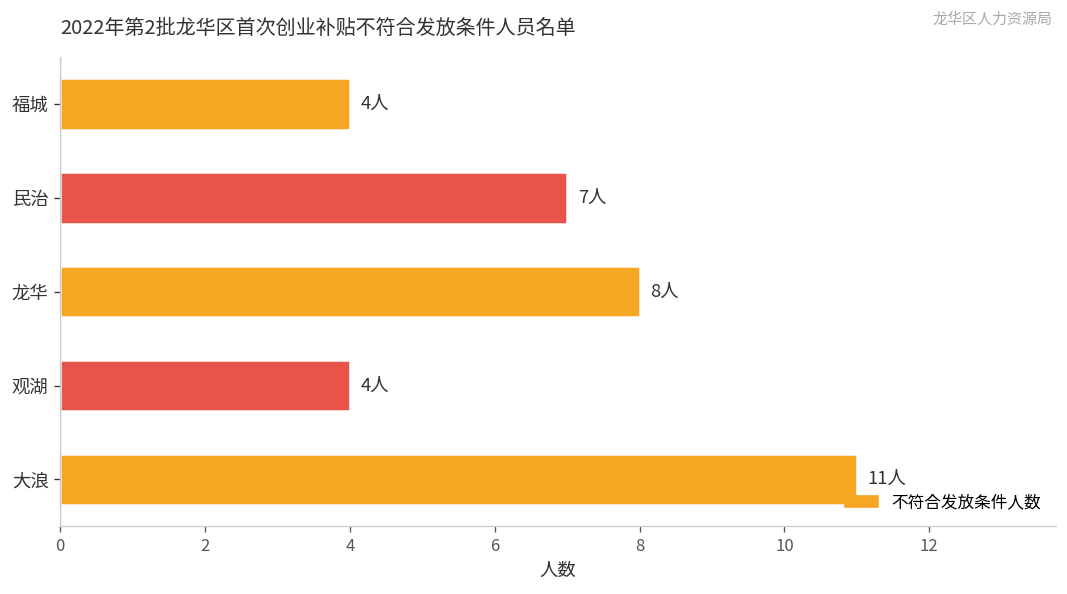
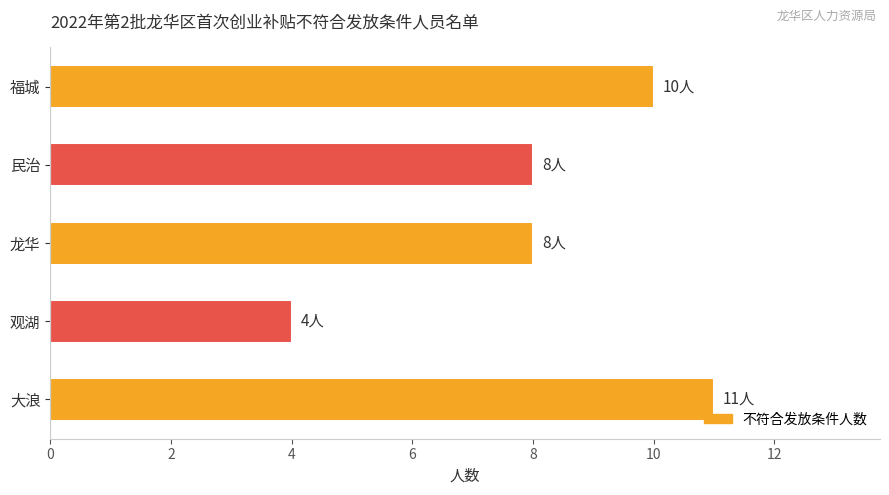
福城: 4人 -> 10人
民治: 7人 -> 8人
